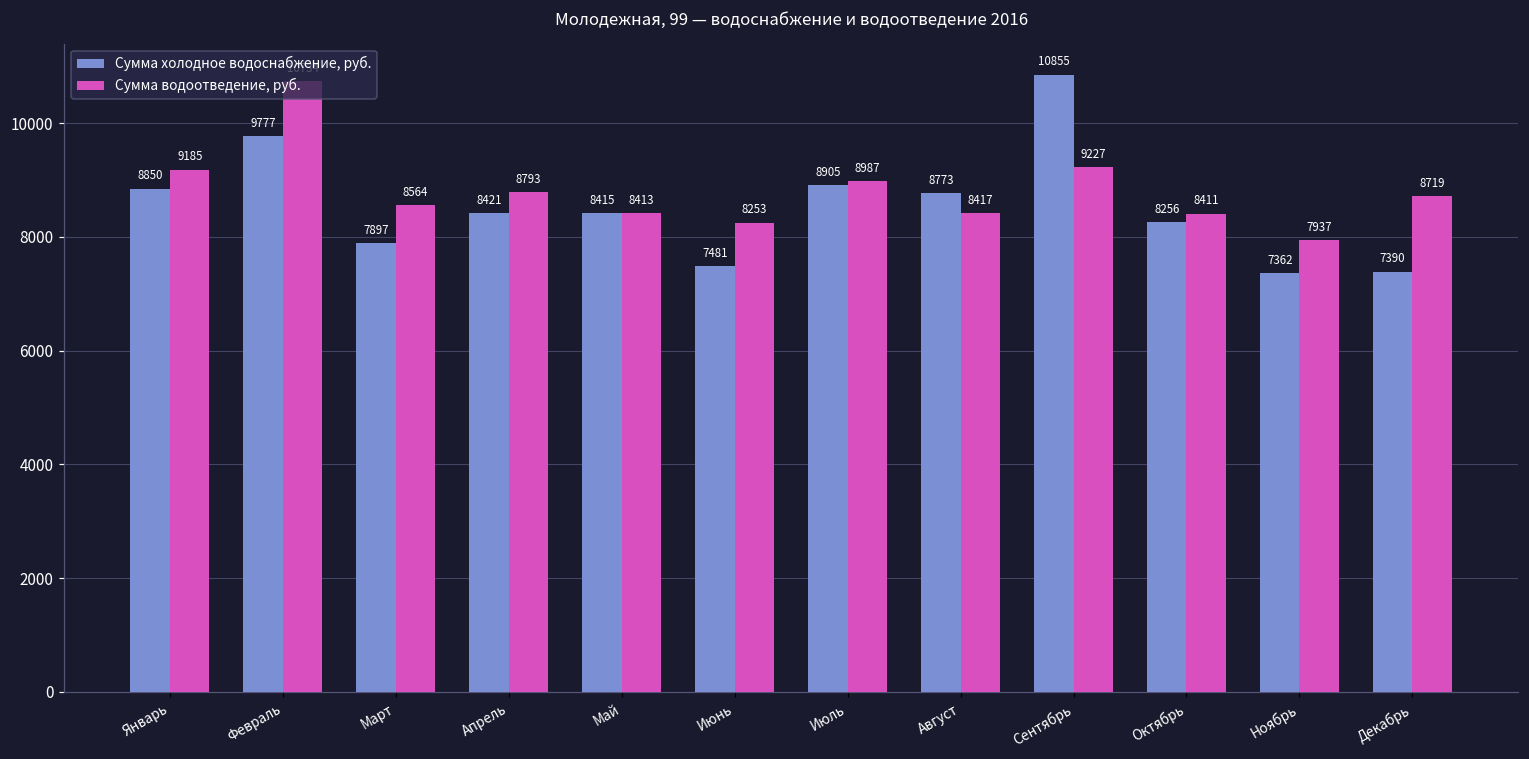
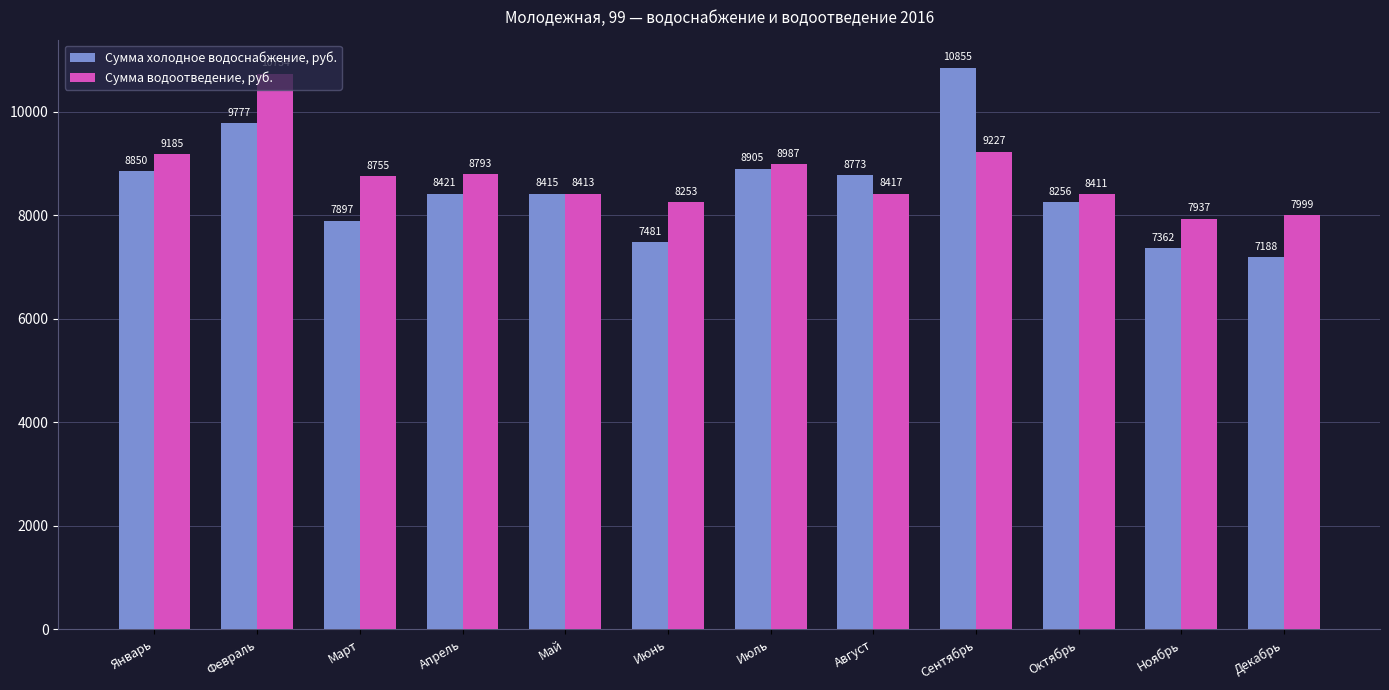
Сумма водоотведение, руб., Март: 8564 -> 8755
Сумма холодное водоснабжение, руб., Декабрь: 7390 -> 7188
Сумма водоотведение, руб., Декабрь: 8719 -> 7999
